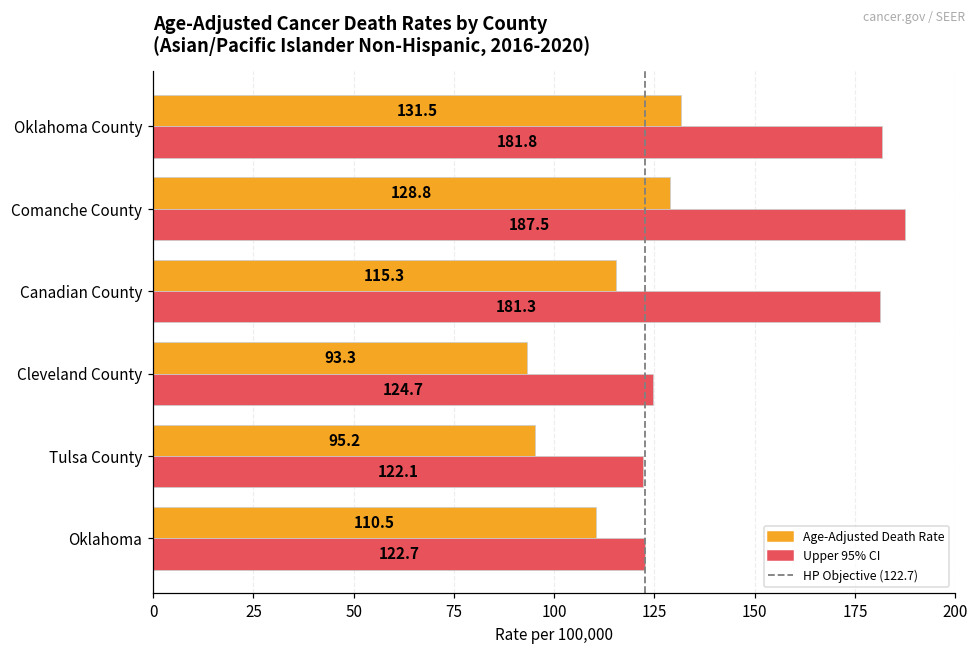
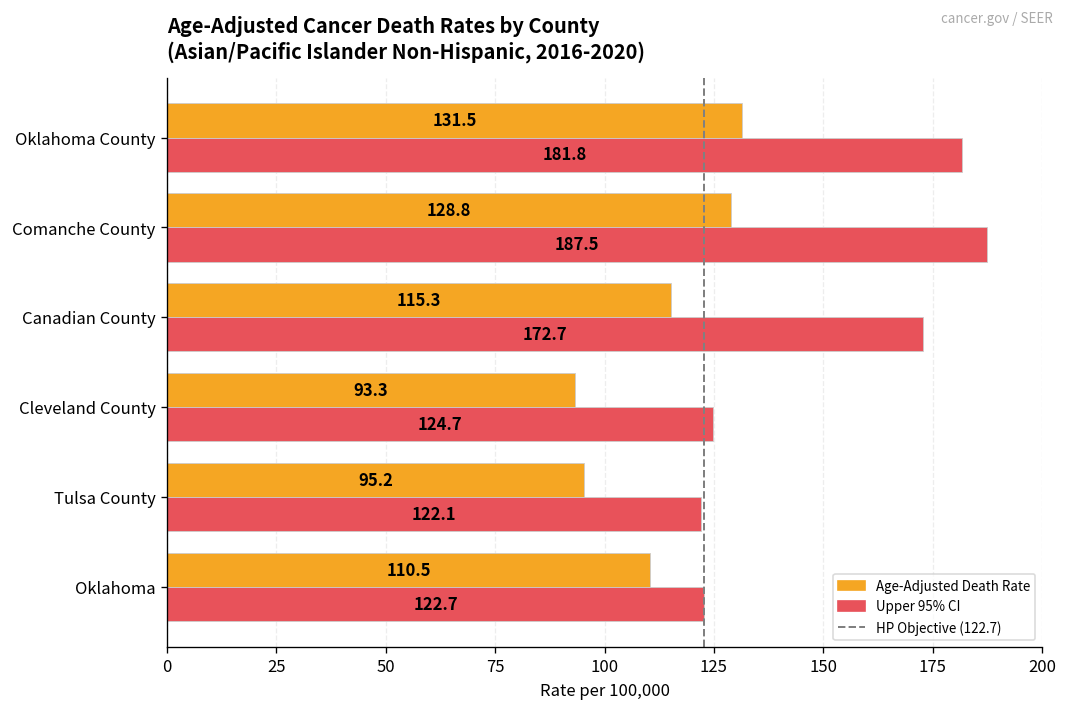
Upper 95% CI, Canadian County: 181.3 -> 172.7
